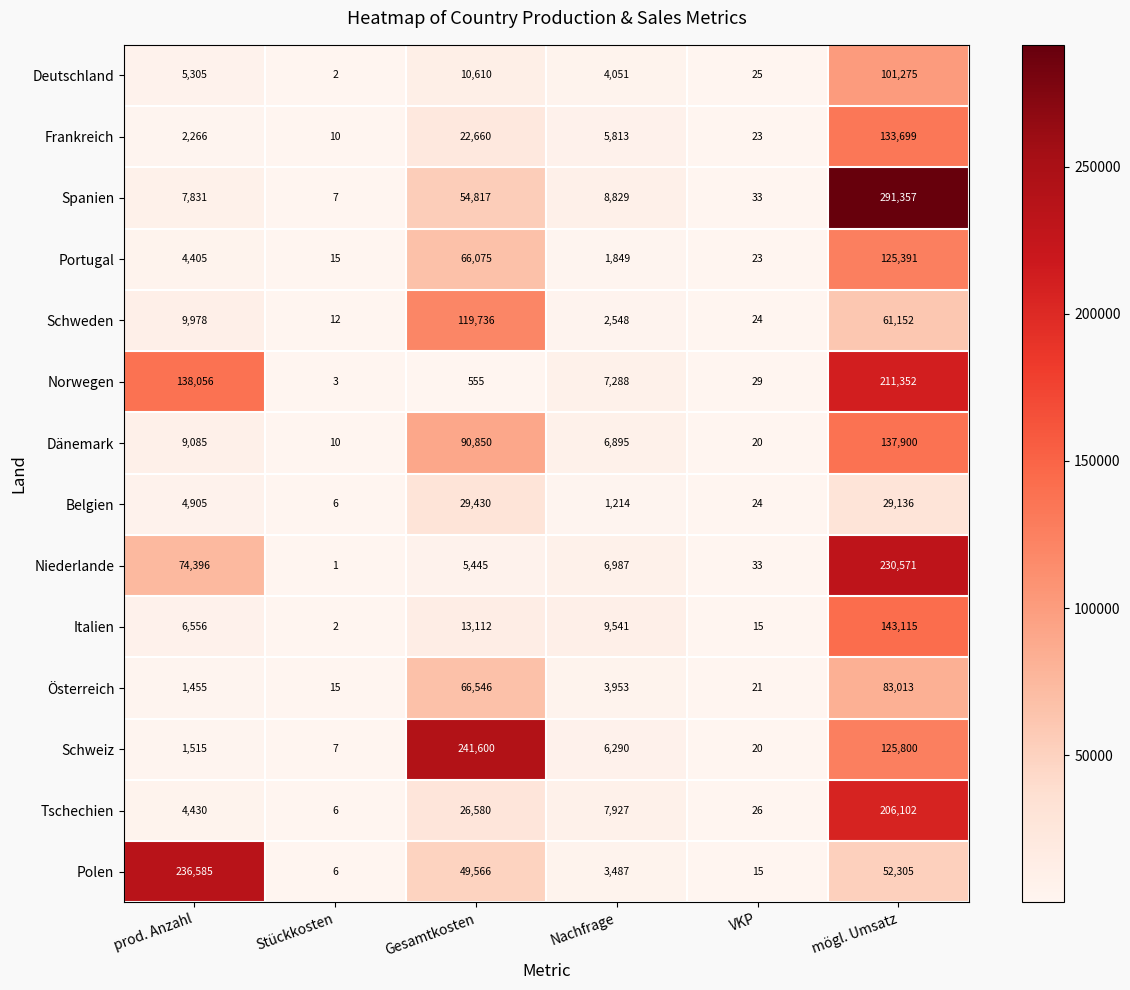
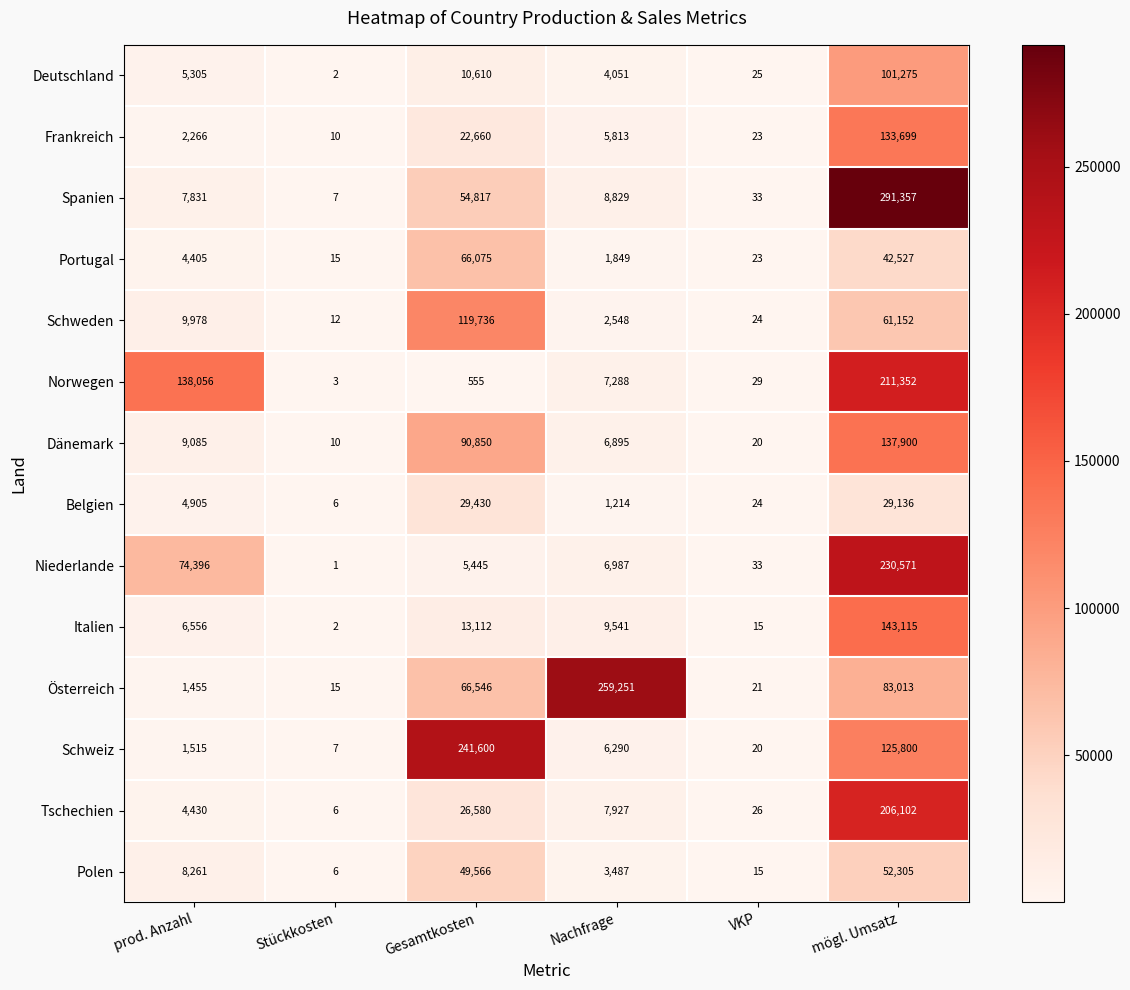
Portugal, mögl. Umsatz: 125,391 -> 42,527
Österreich, Nachfrage: 3,953 -> 259,251
Polen, prod. Anzahl: 236,585 -> 8,261
